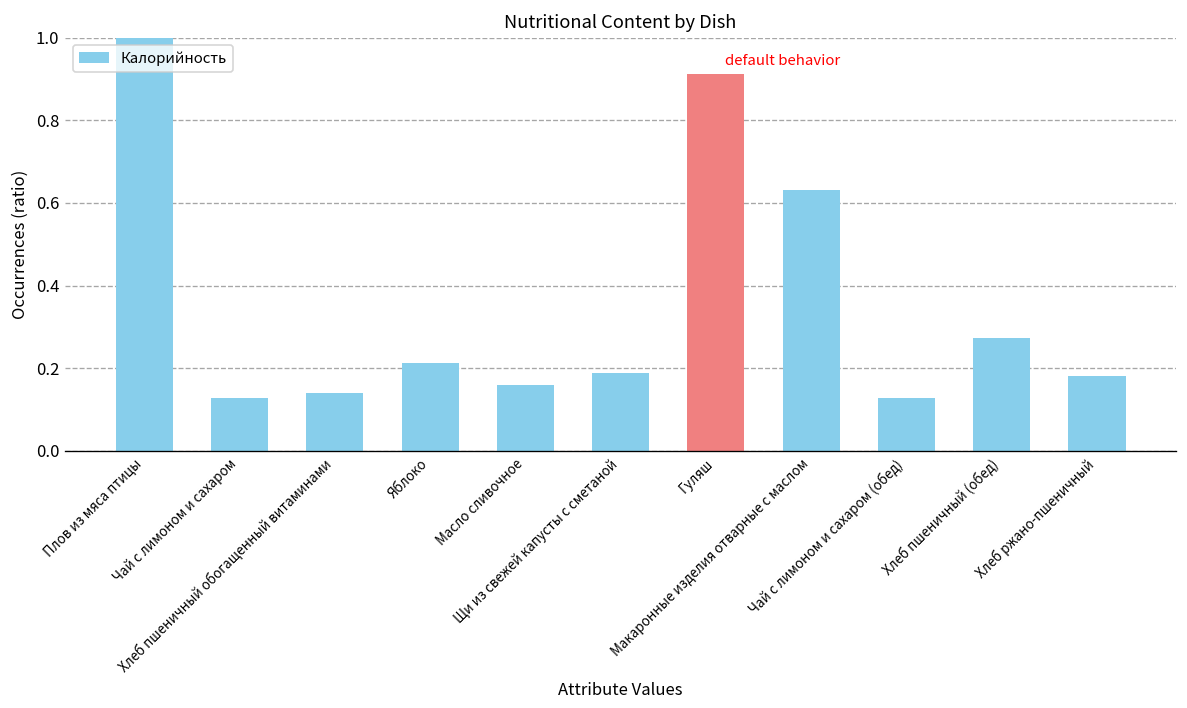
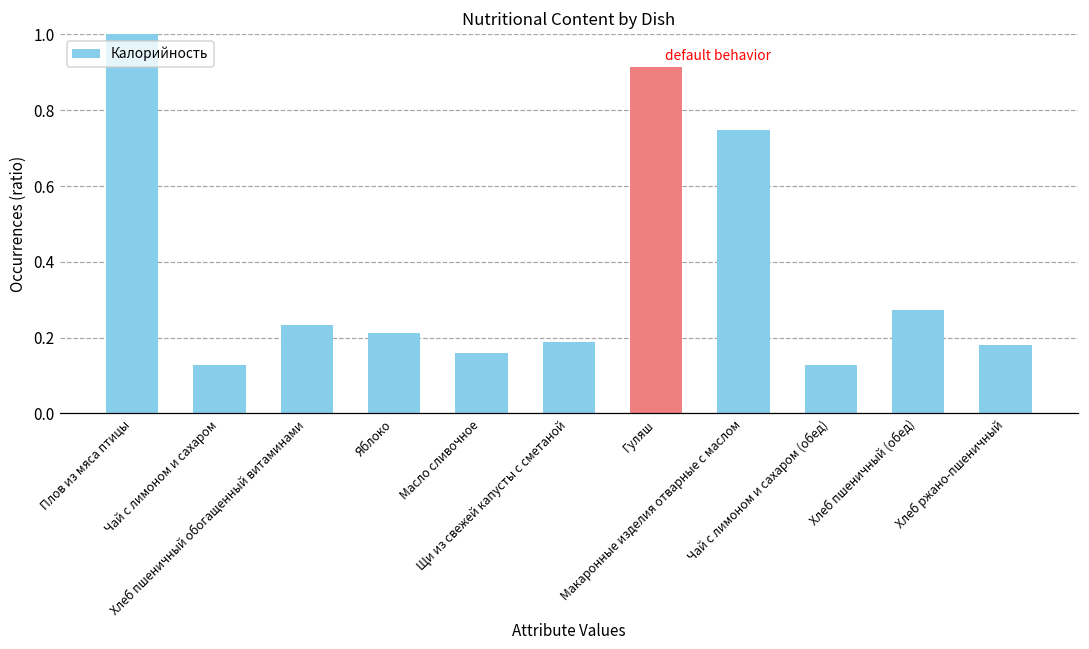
Хлеб пшеничный обогащенный витаминами: 0.14 -> 0.23
Макаронные изделия отварные с маслом: 0.63 -> 0.75
